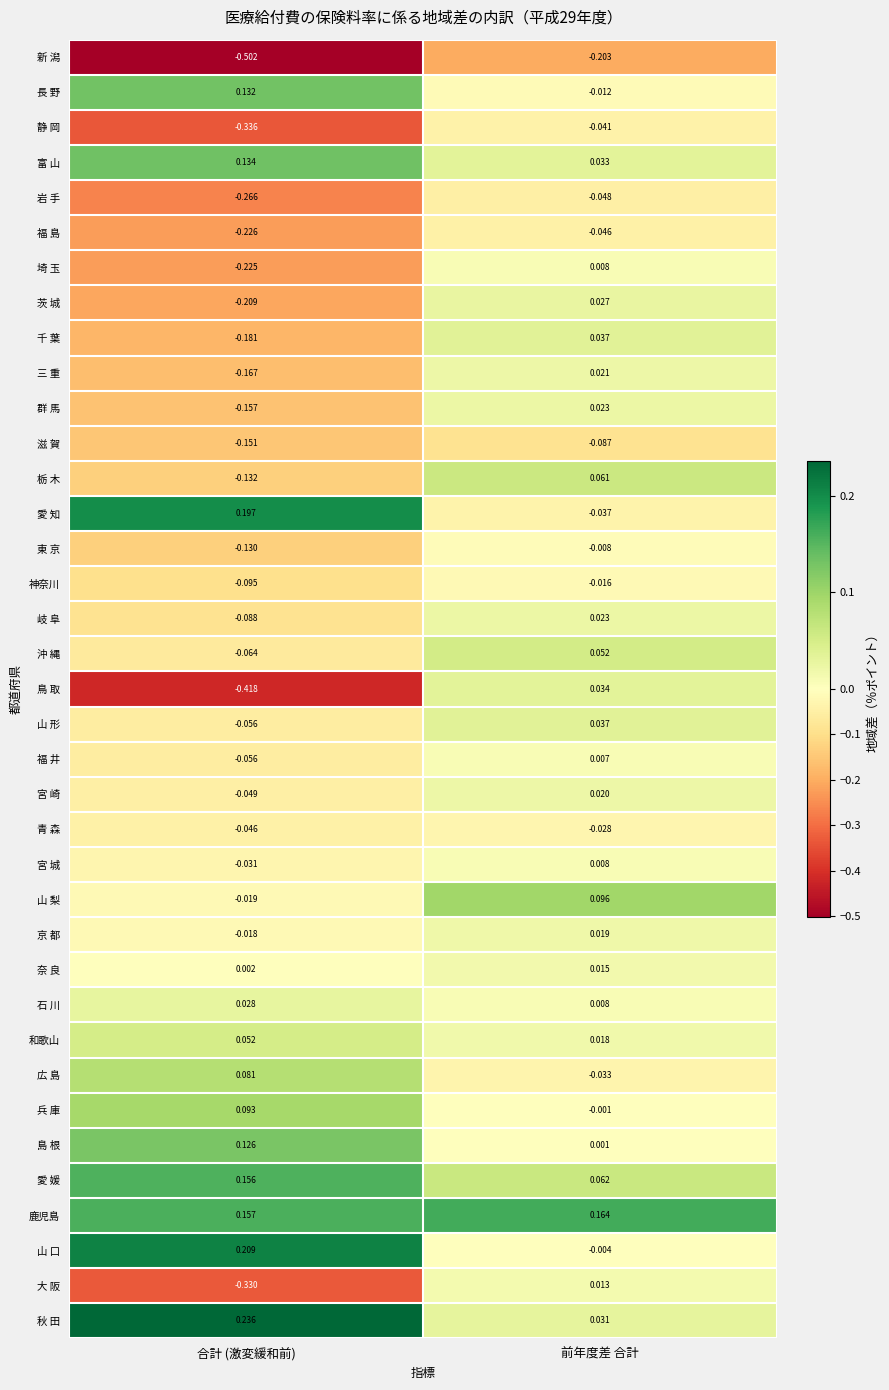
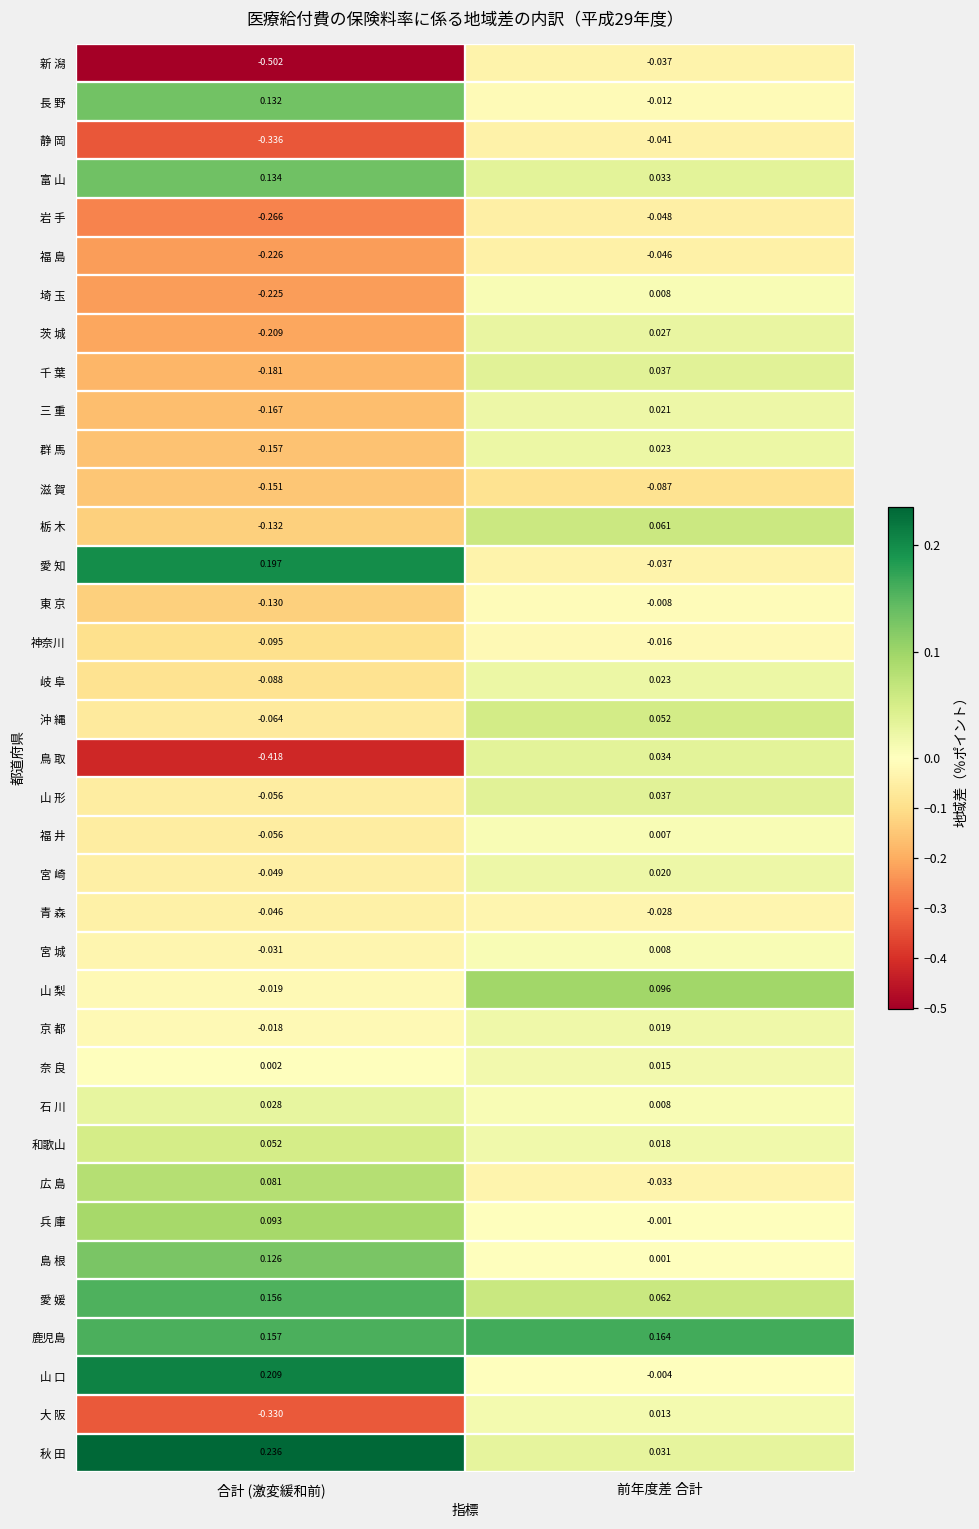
新 潟, 前年度差 合計: -0.203 -> -0.037
